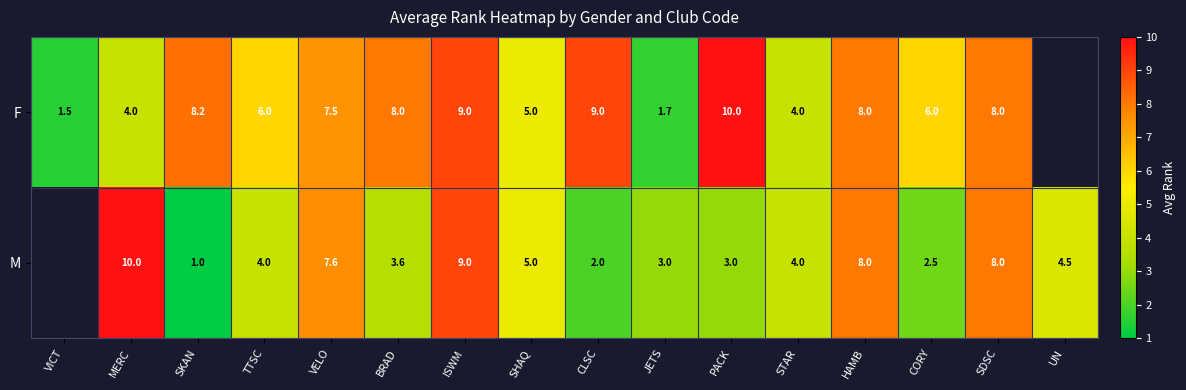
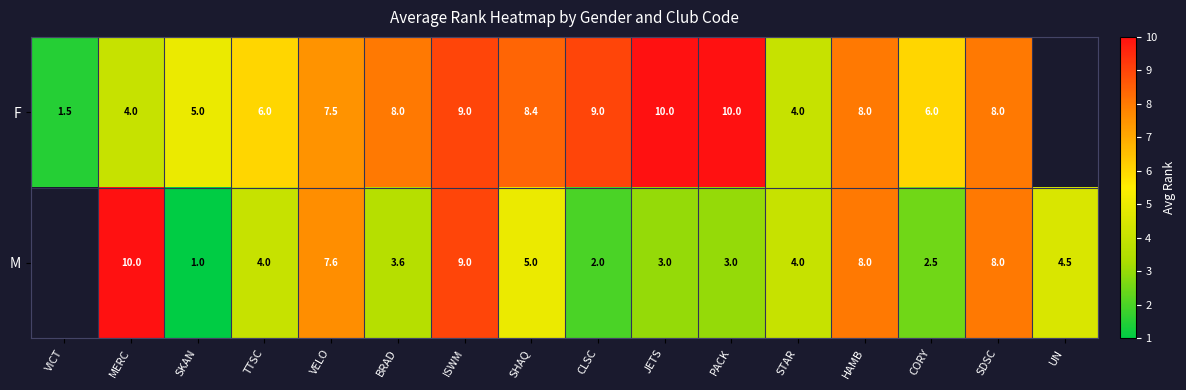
F, SKAN: 8.2 -> 5.0
F, SHAQ: 5.0 -> 8.4
F, JETS: 1.7 -> 10.0
